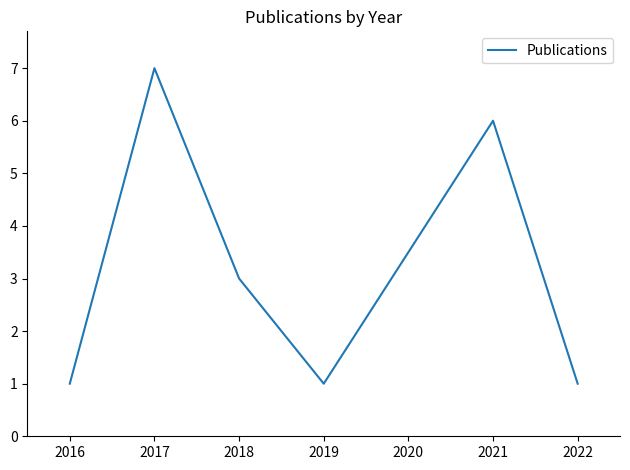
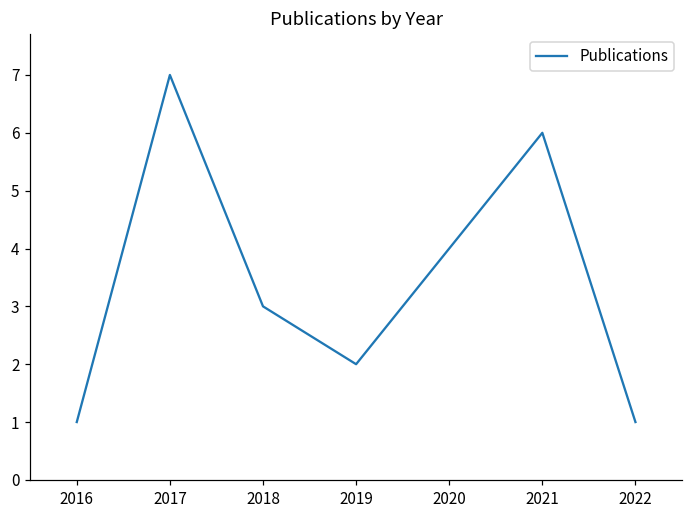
2019: 1 -> 2
